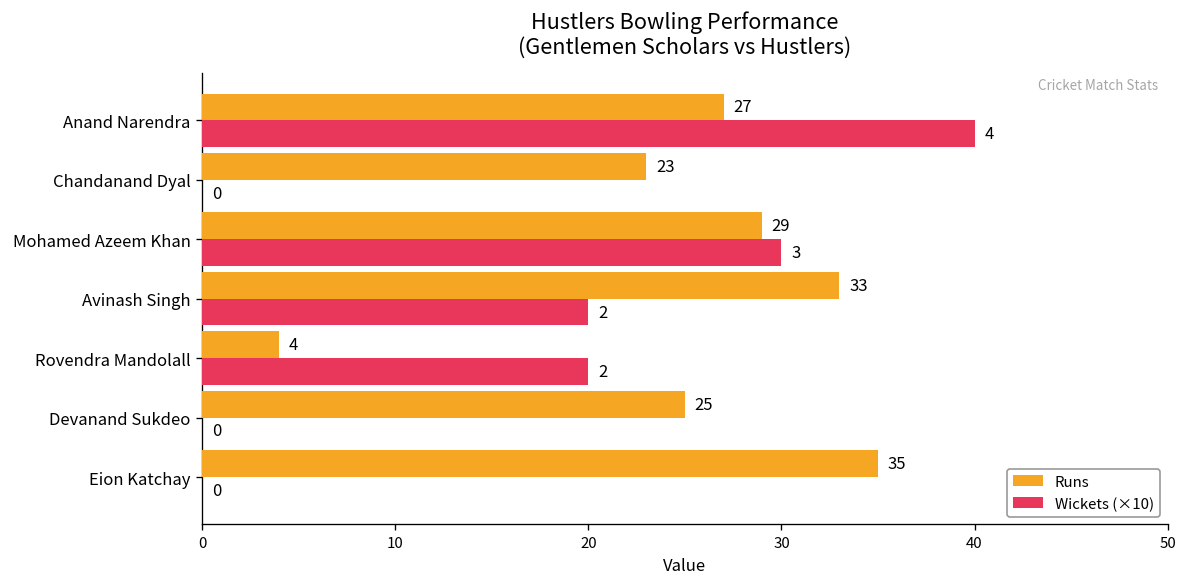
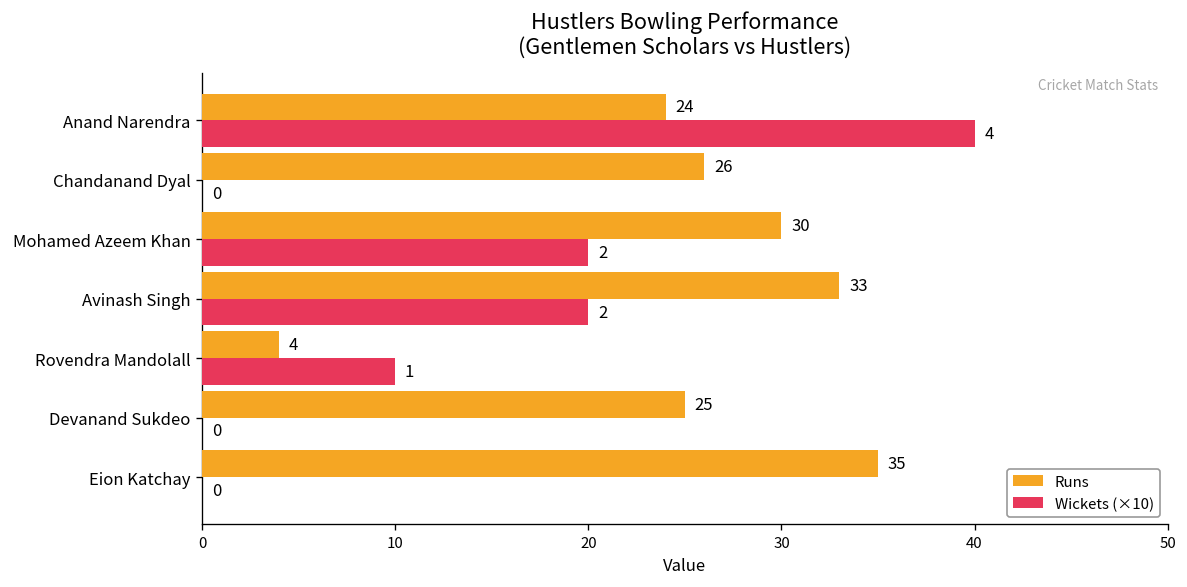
Runs, Anand Narendra: 27 -> 24
Runs, Chandanand Dyal: 23 -> 26
Runs, Mohamed Azeem Khan: 29 -> 30
Wickets (×10), Mohamed Azeem Khan: 3 -> 2
Wickets (×10), Rovendra Mandolall: 2 -> 1
